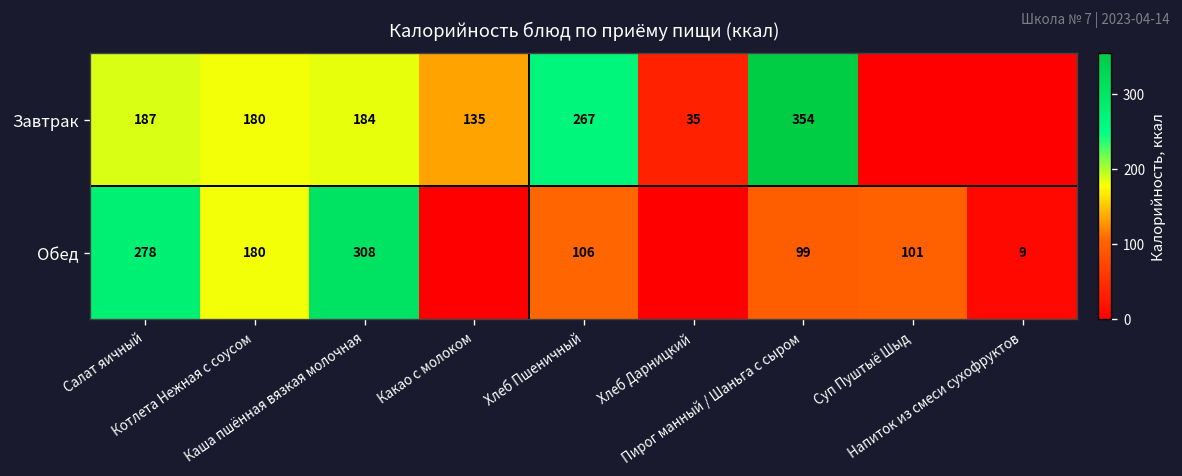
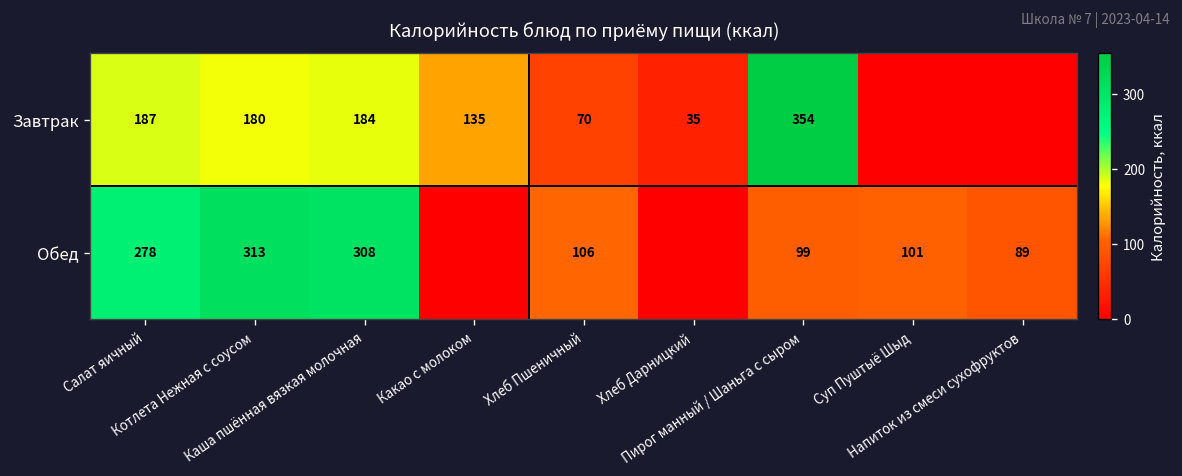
Завтрак, Хлеб Пшеничный: 267 -> 70
Обед, Котлета Нежная с соусом: 180 -> 313
Обед, Напиток из смеси сухофруктов: 9 -> 89
